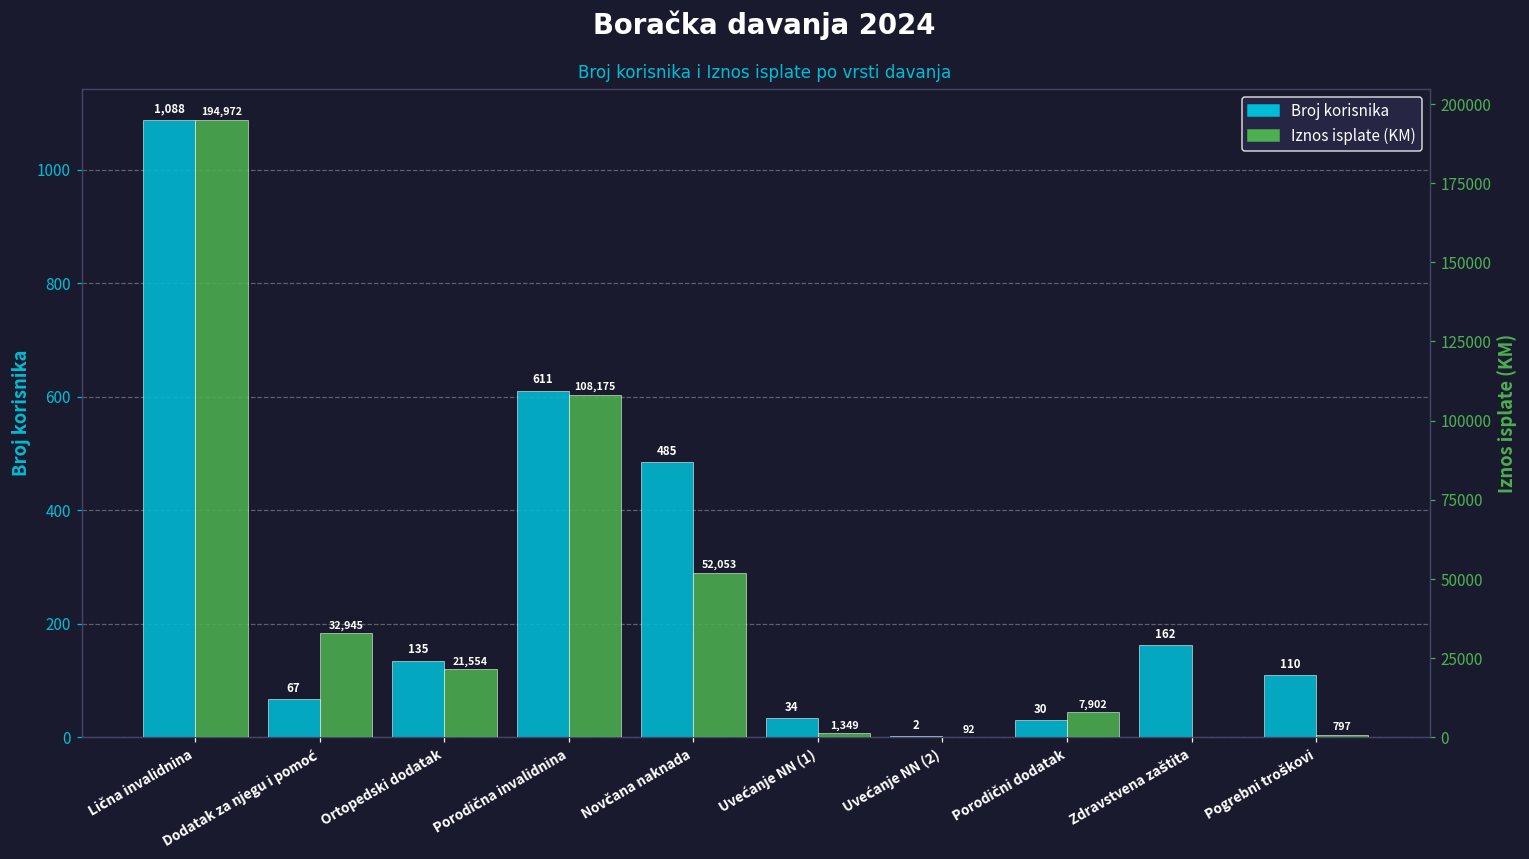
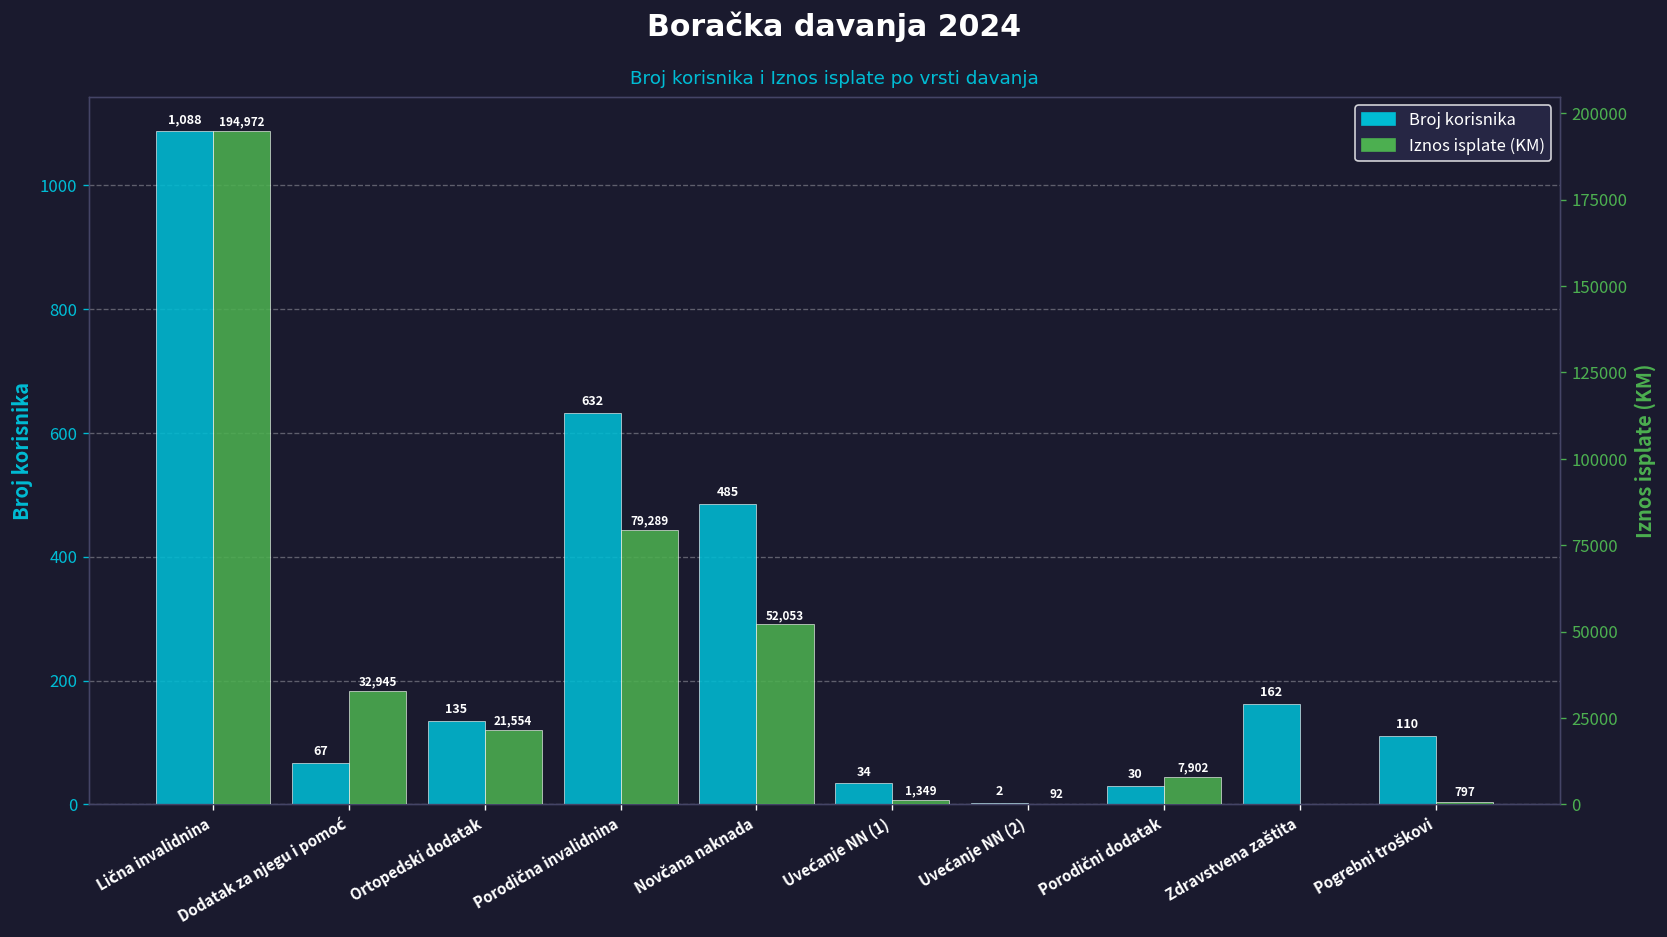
Broj korisnika, Porodična invalidnina: 611 -> 632
Iznos isplate (KM), Porodična invalidnina: 108,175 -> 79,289
